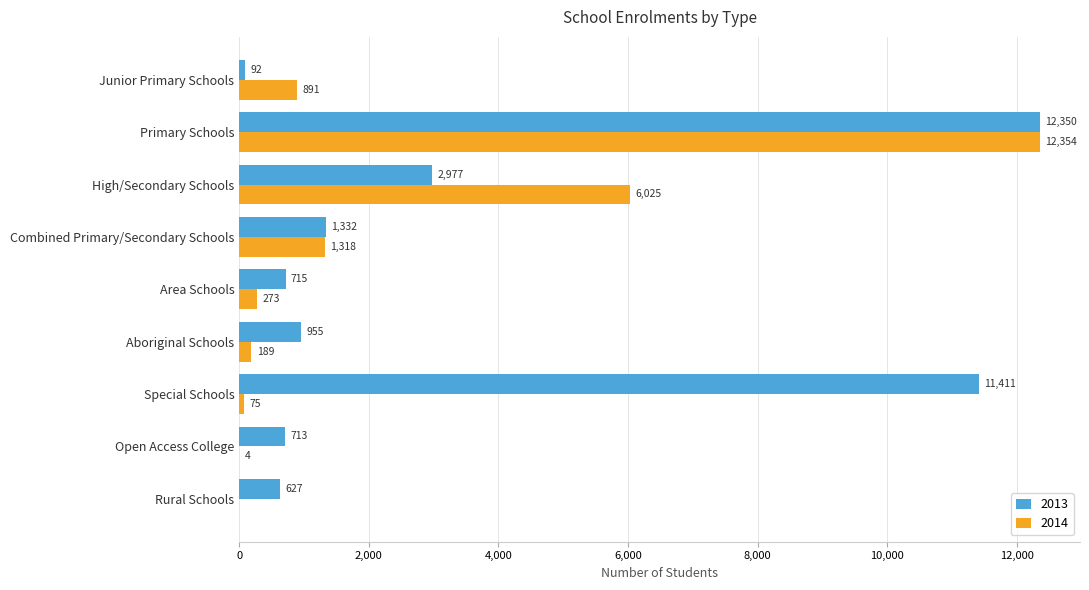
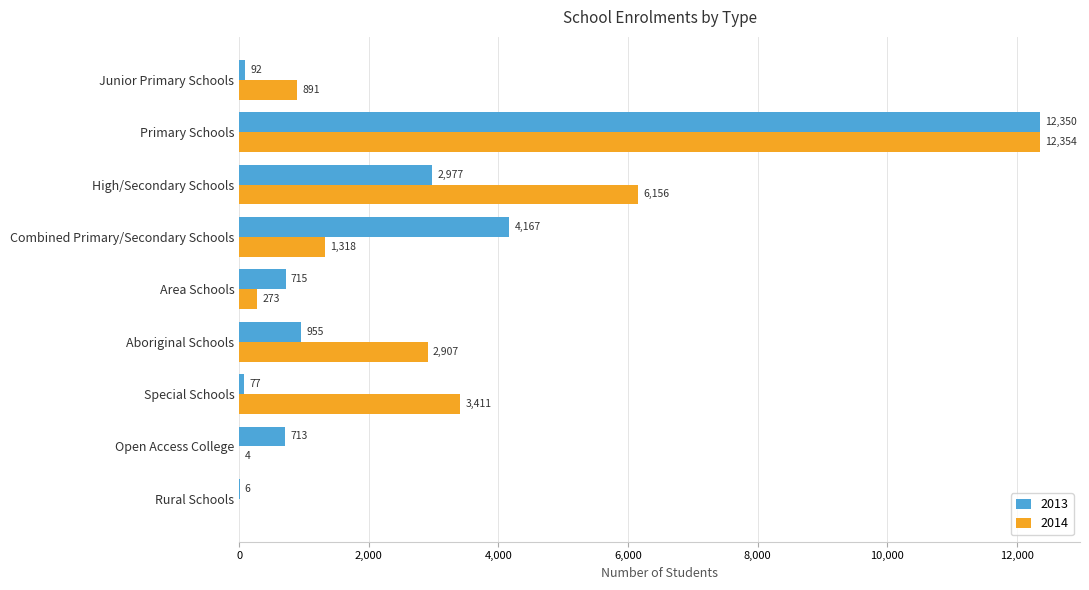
2014, High/Secondary Schools: 6,025 -> 6,156
2013, Combined Primary/Secondary Schools: 1,332 -> 4,167
2014, Aboriginal Schools: 189 -> 2,907
2013, Special Schools: 11,411 -> 77
2014, Special Schools: 75 -> 3,411
2013, Rural Schools: 627 -> 6
